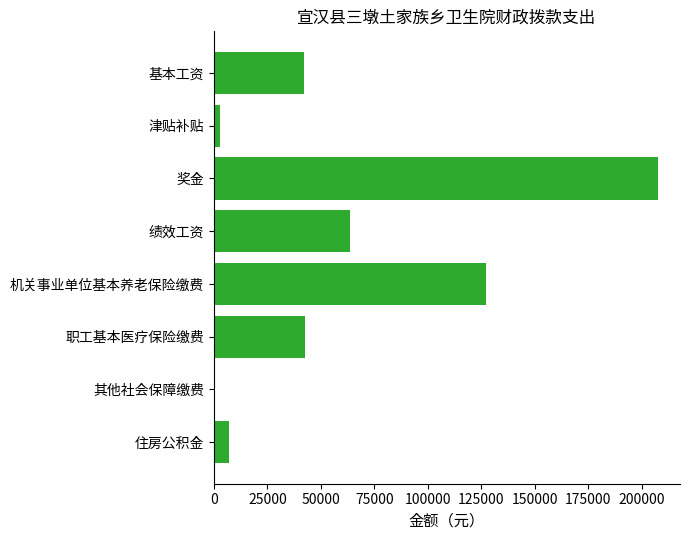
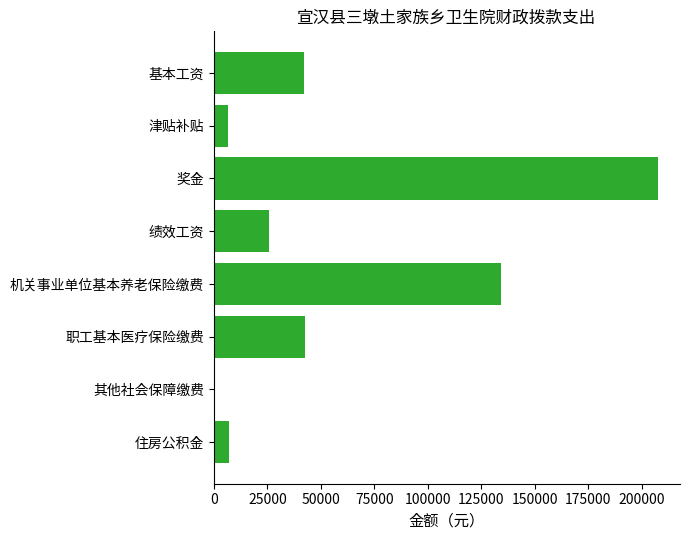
津贴补贴: 3000 -> 7000
绩效工资: 64000 -> 26000
机关事业单位基本养老保险缴费: 127000 -> 134000
